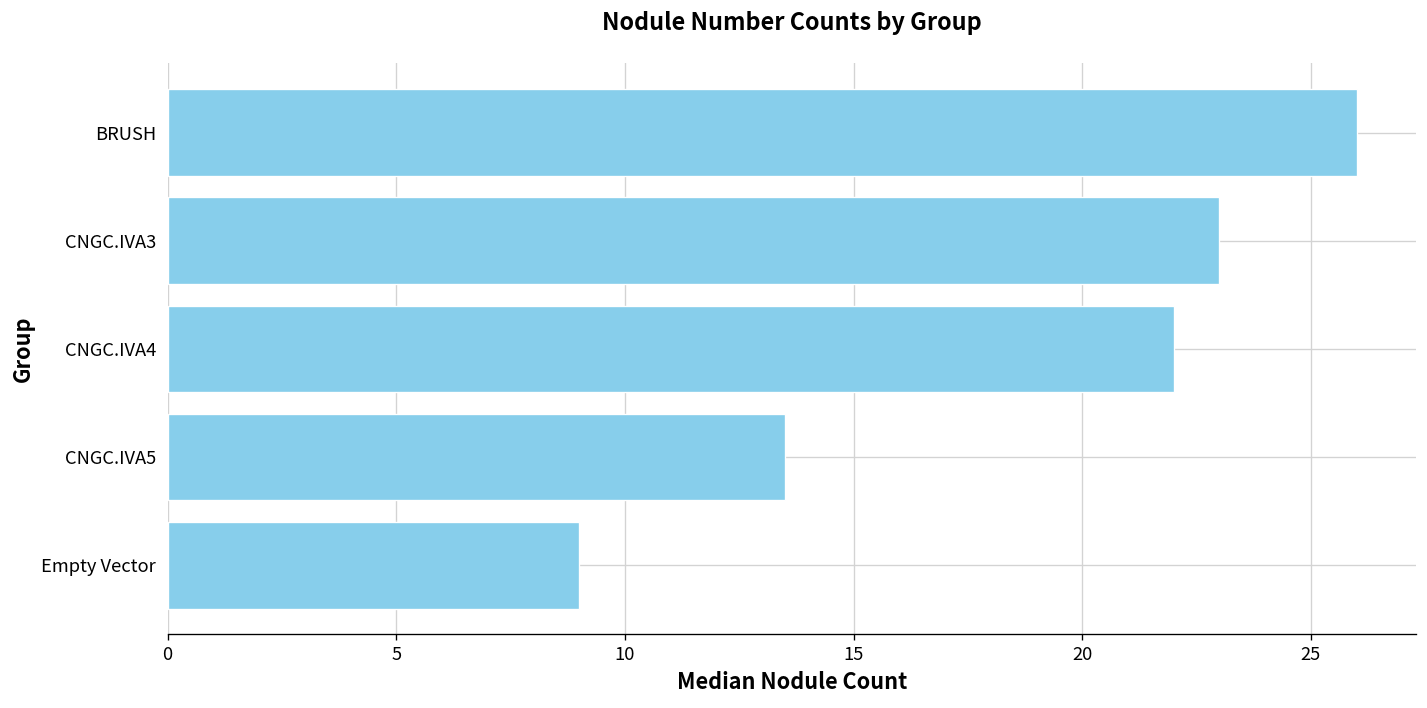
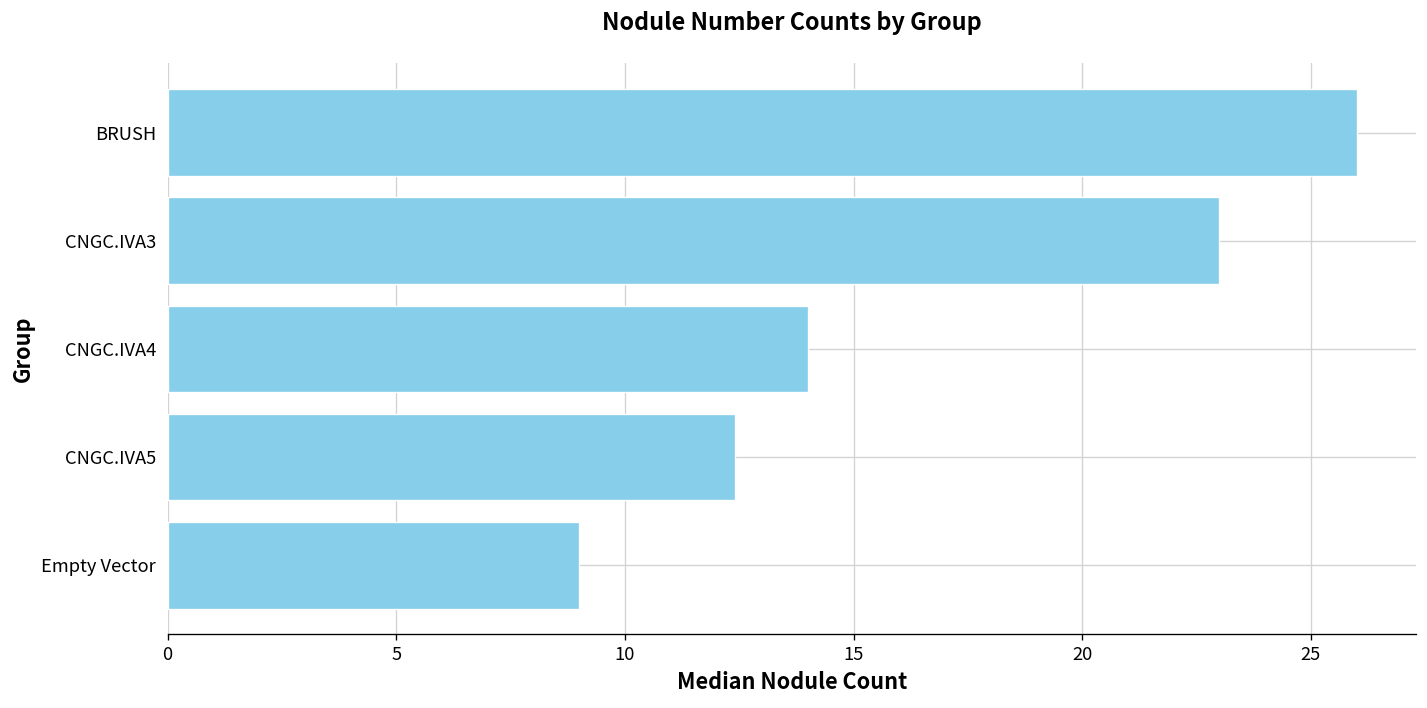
CNGC.IVA4: 22 -> 14
CNGC.IVA5: 13.5 -> 12.4
